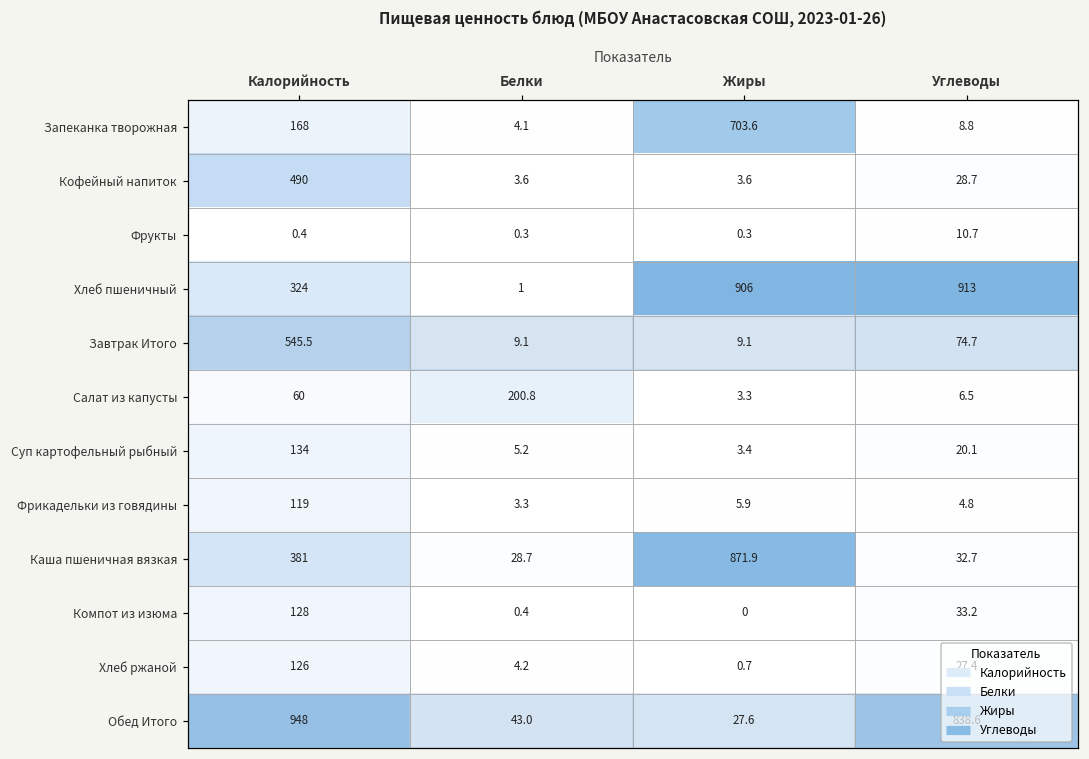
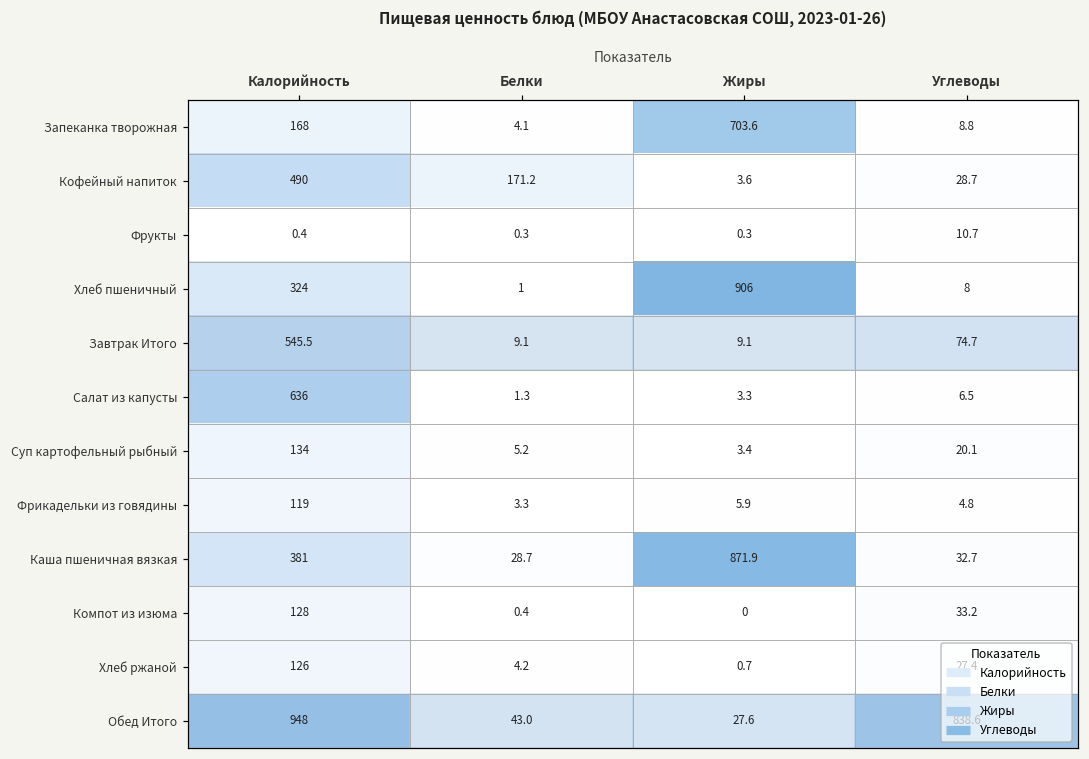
Кофейный напиток, Белки: 3.6 -> 171.2
Хлеб пшеничный, Углеводы: 913 -> 8
Салат из капусты, Калорийность: 60 -> 636
Салат из капусты, Белки: 200.8 -> 1.3
